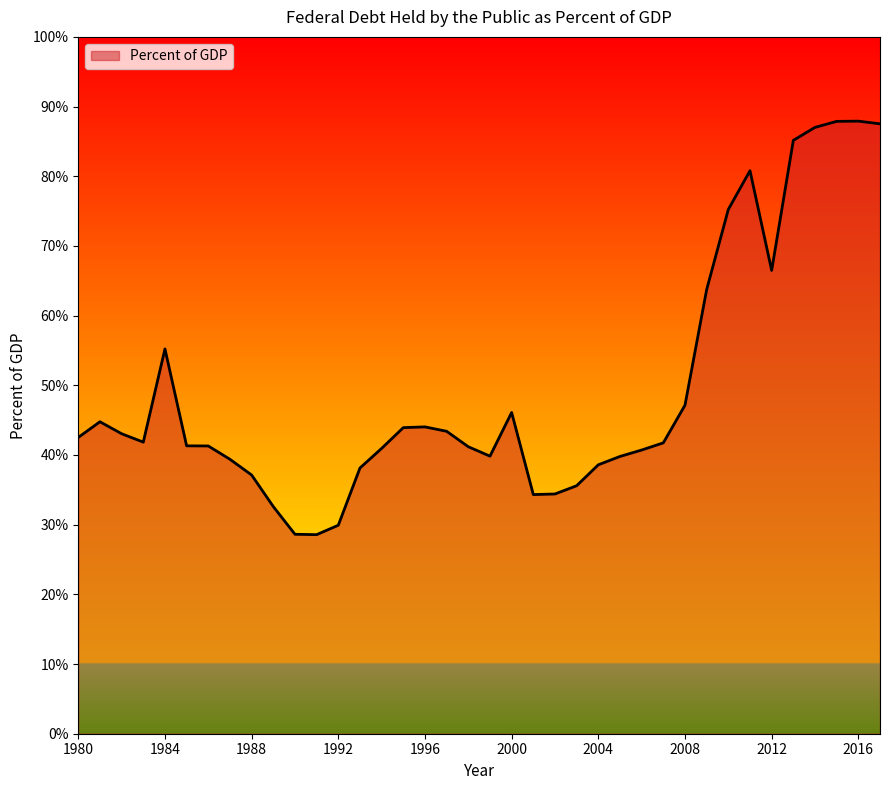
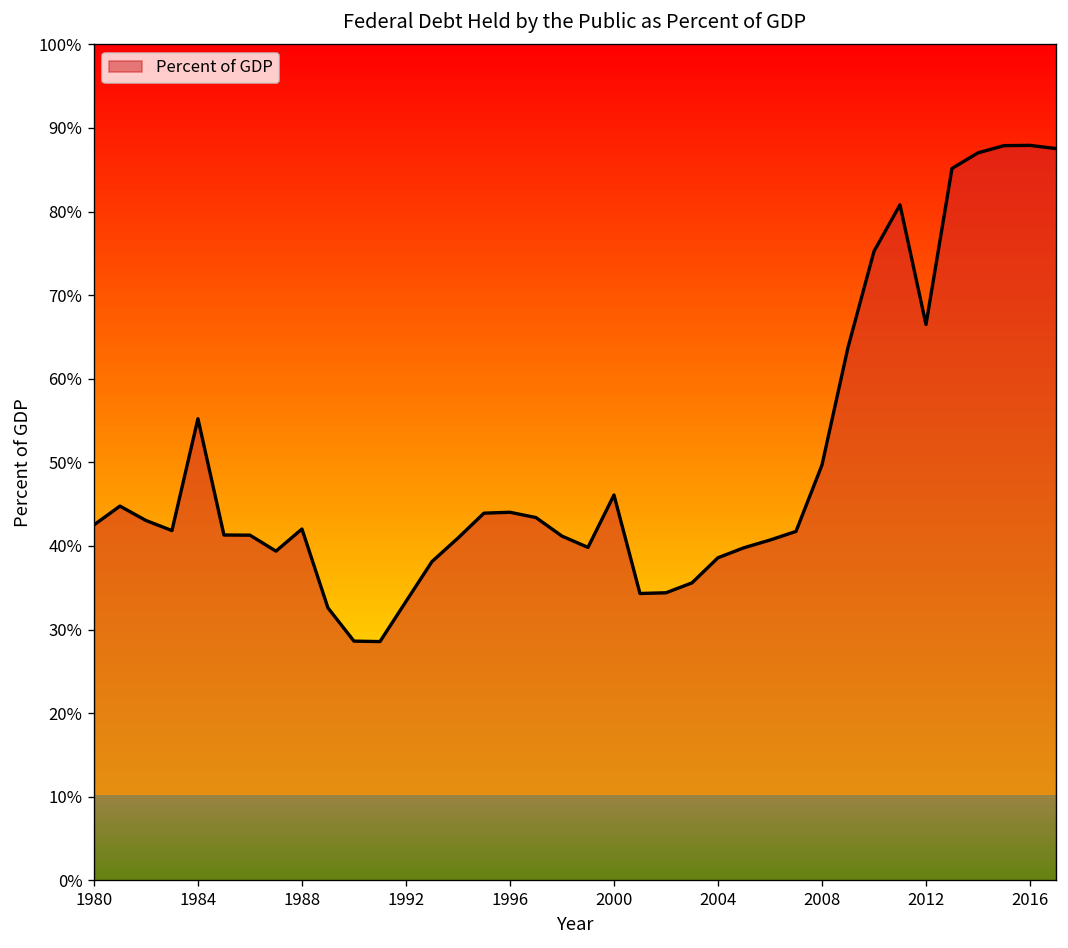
1988: 37% -> 42%
1992: 30% -> 33%
2008: 47% -> 50%
